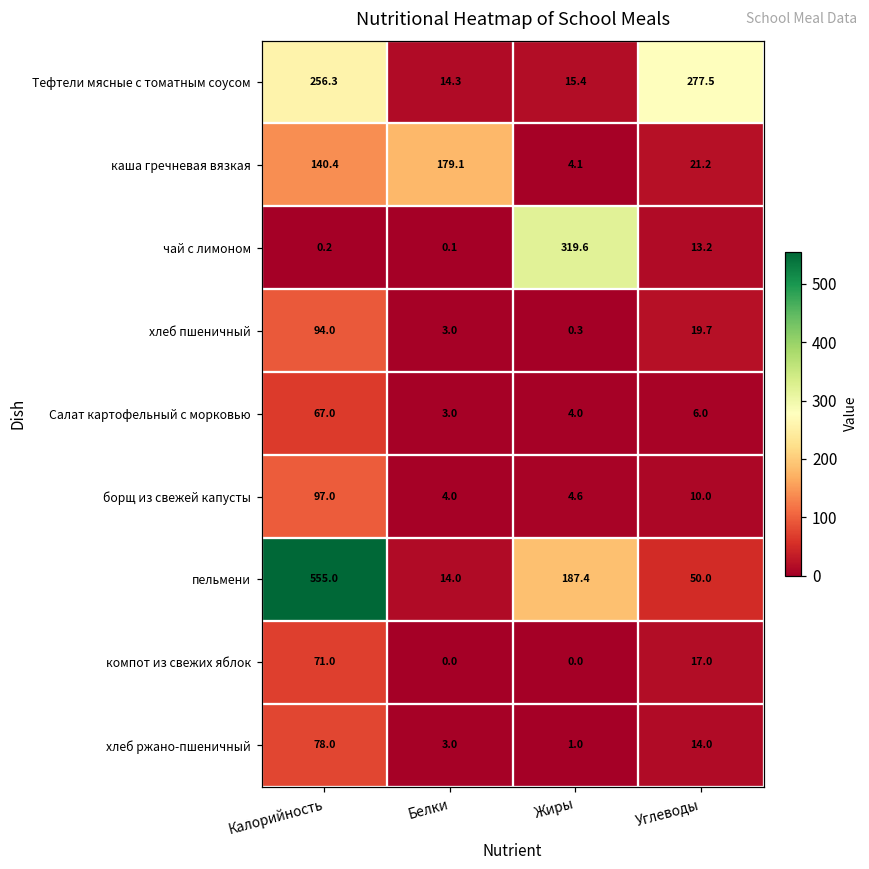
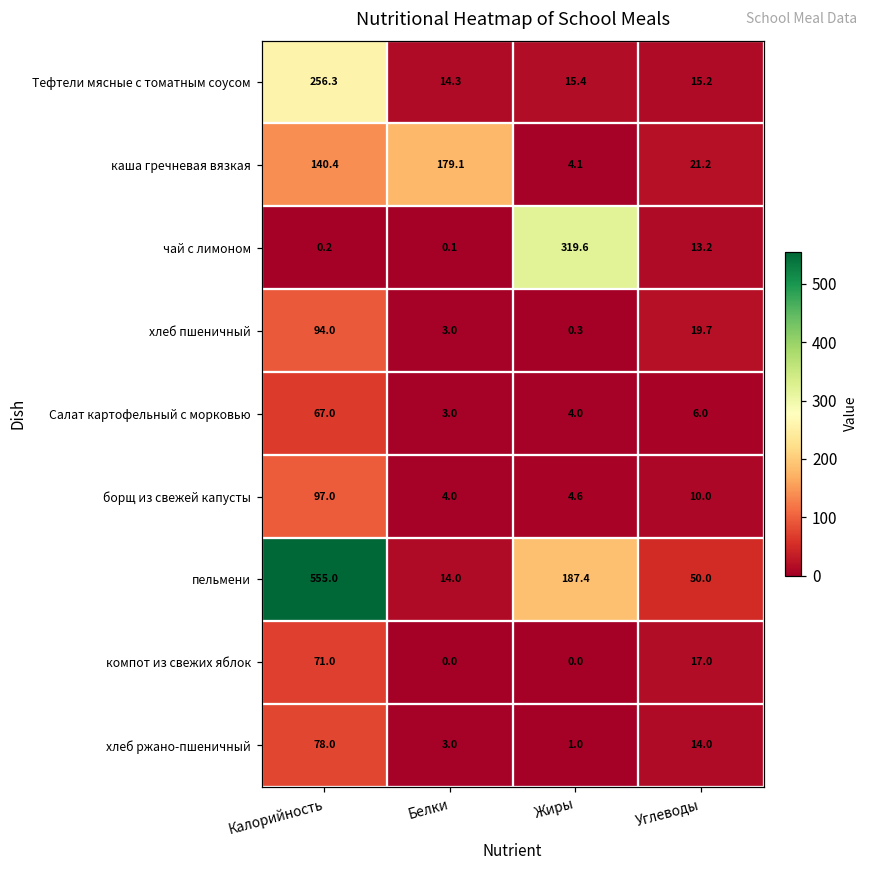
Тефтели мясные с томатным соусом, Углеводы: 277.5 -> 15.2
